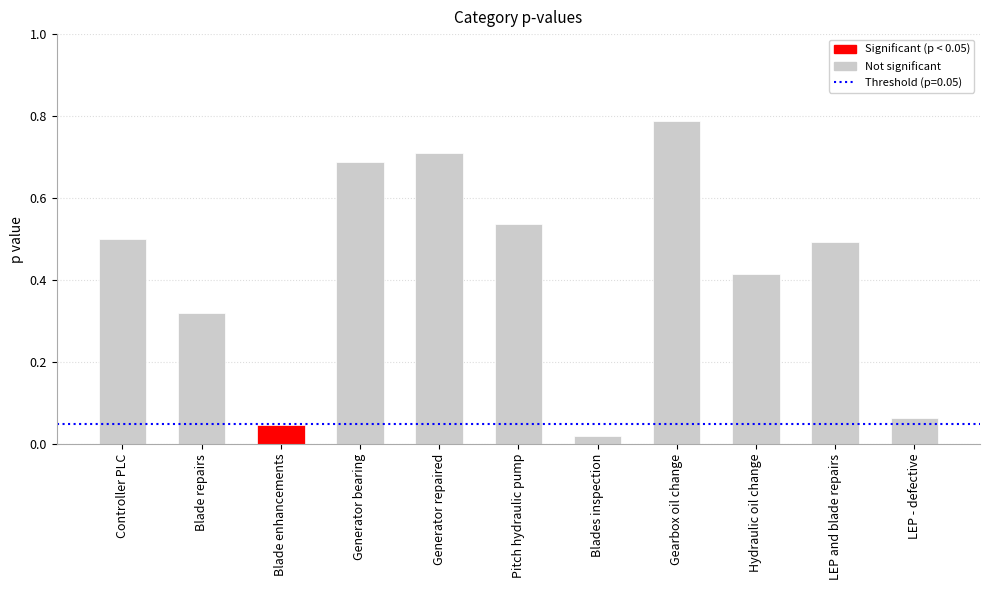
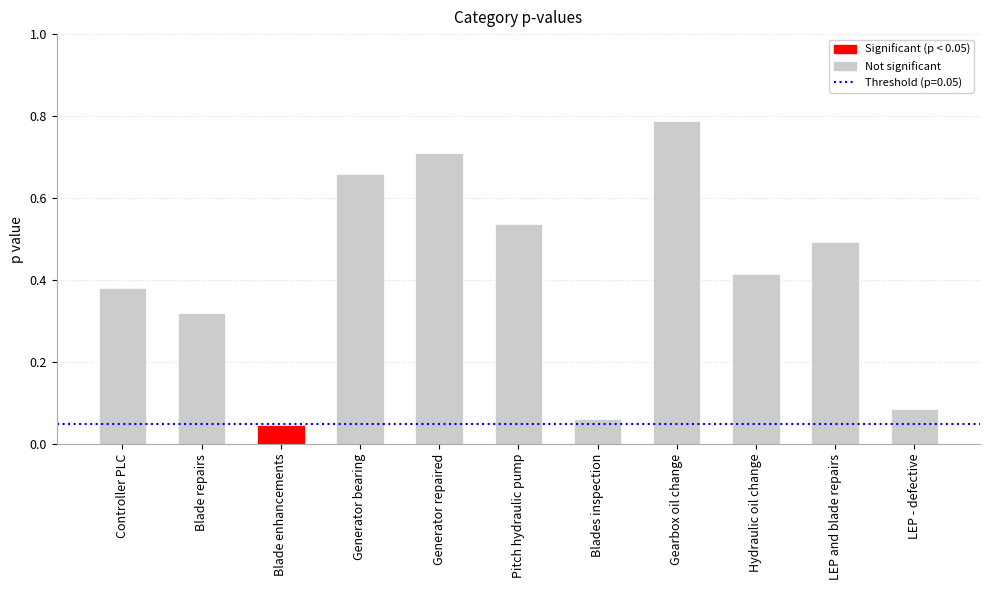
Controller PLC: 0.50 -> 0.38
Generator bearing: 0.69 -> 0.66
Blades inspection: 0.02 -> 0.06
LEP - defective: 0.06 -> 0.09
